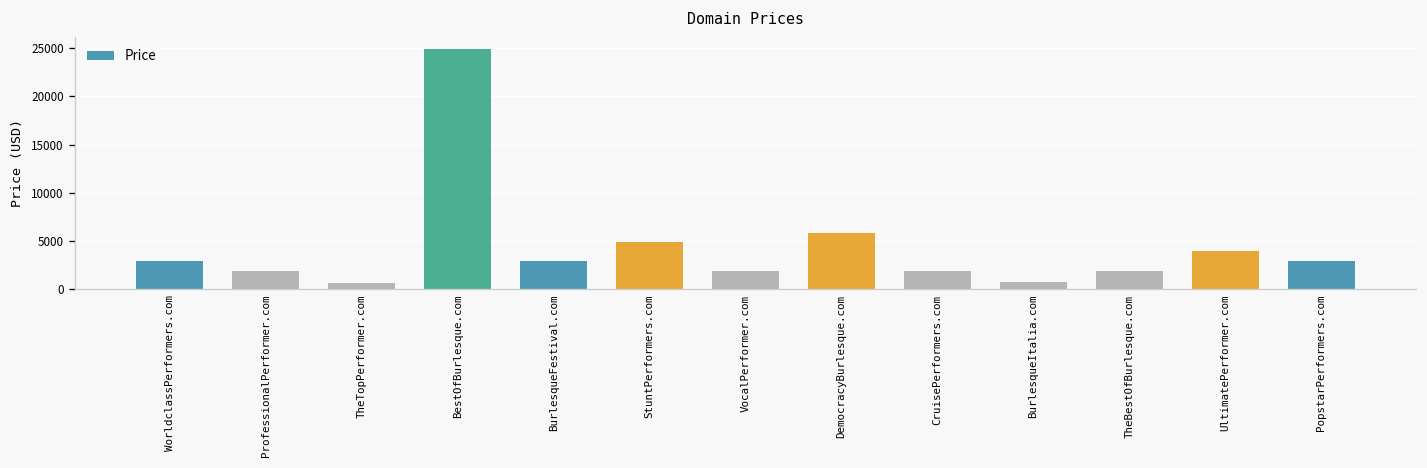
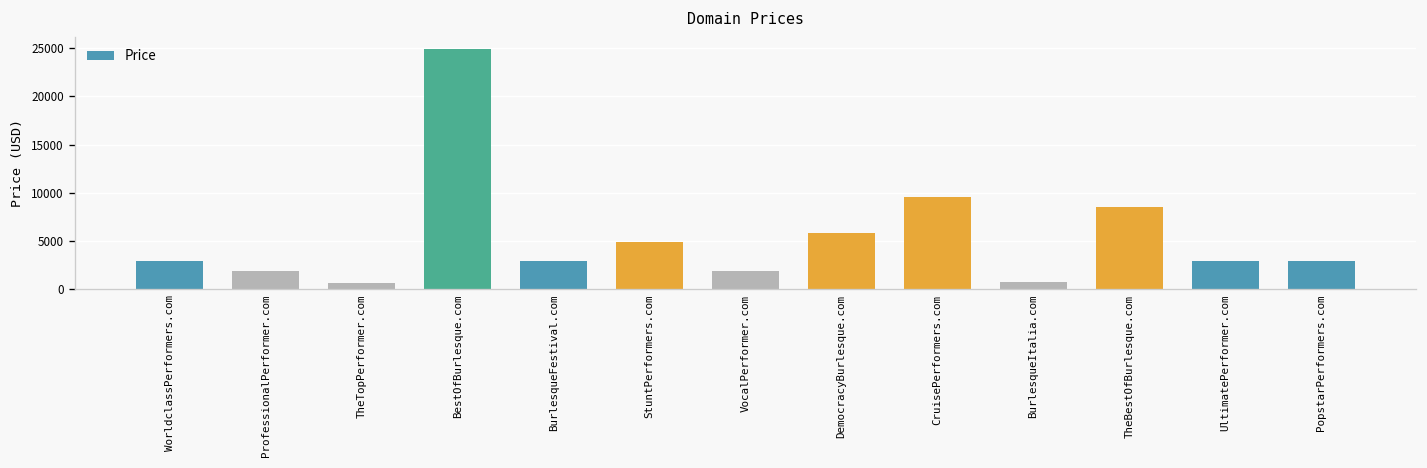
CruisePerformers.com: 2000 -> 10000
TheBestOfBurlesque.com: 2000 -> 9000
UltimatePerformer.com: 4000 -> 3000
